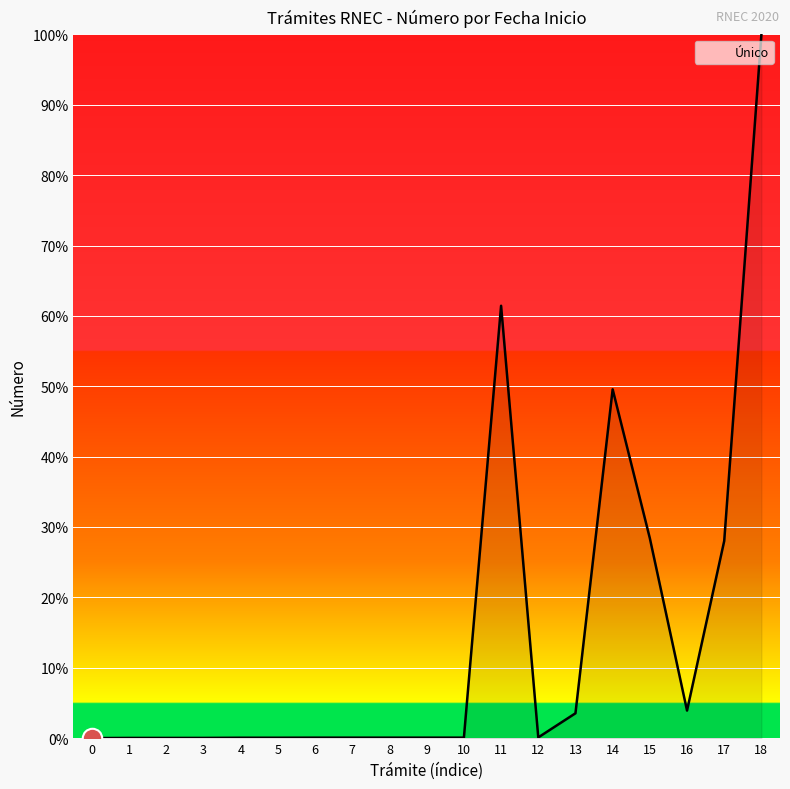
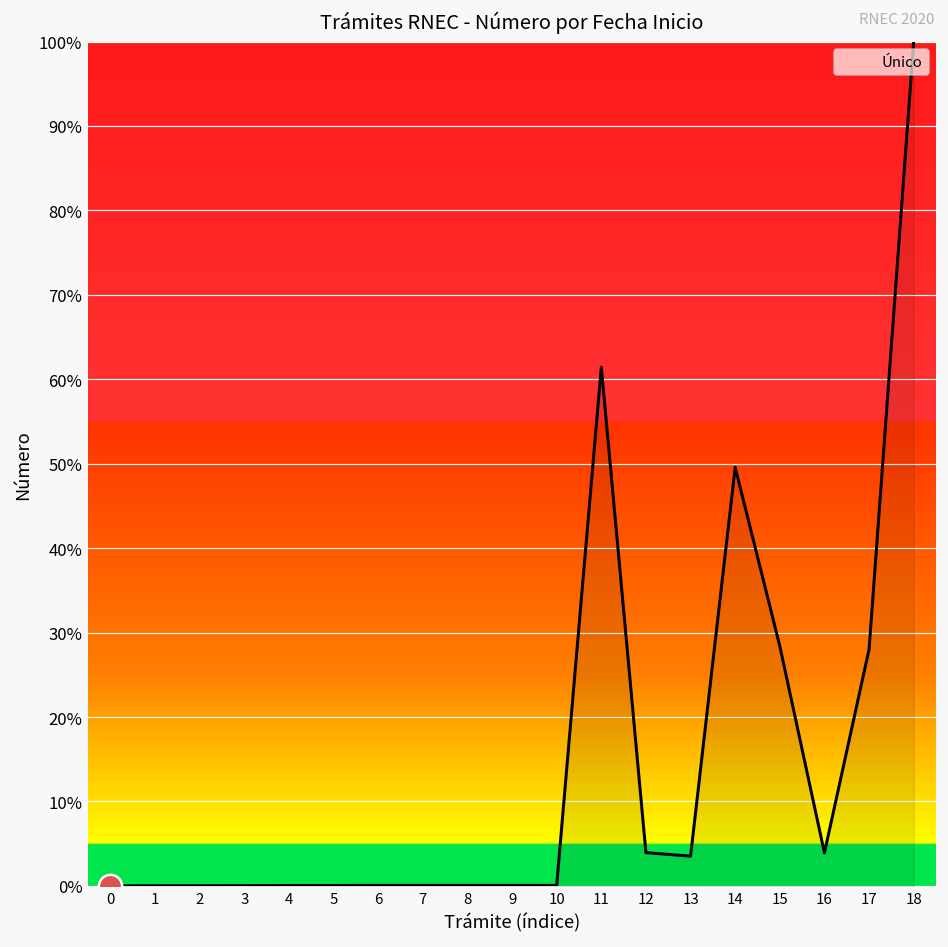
Único, 12: 0% -> 4%
